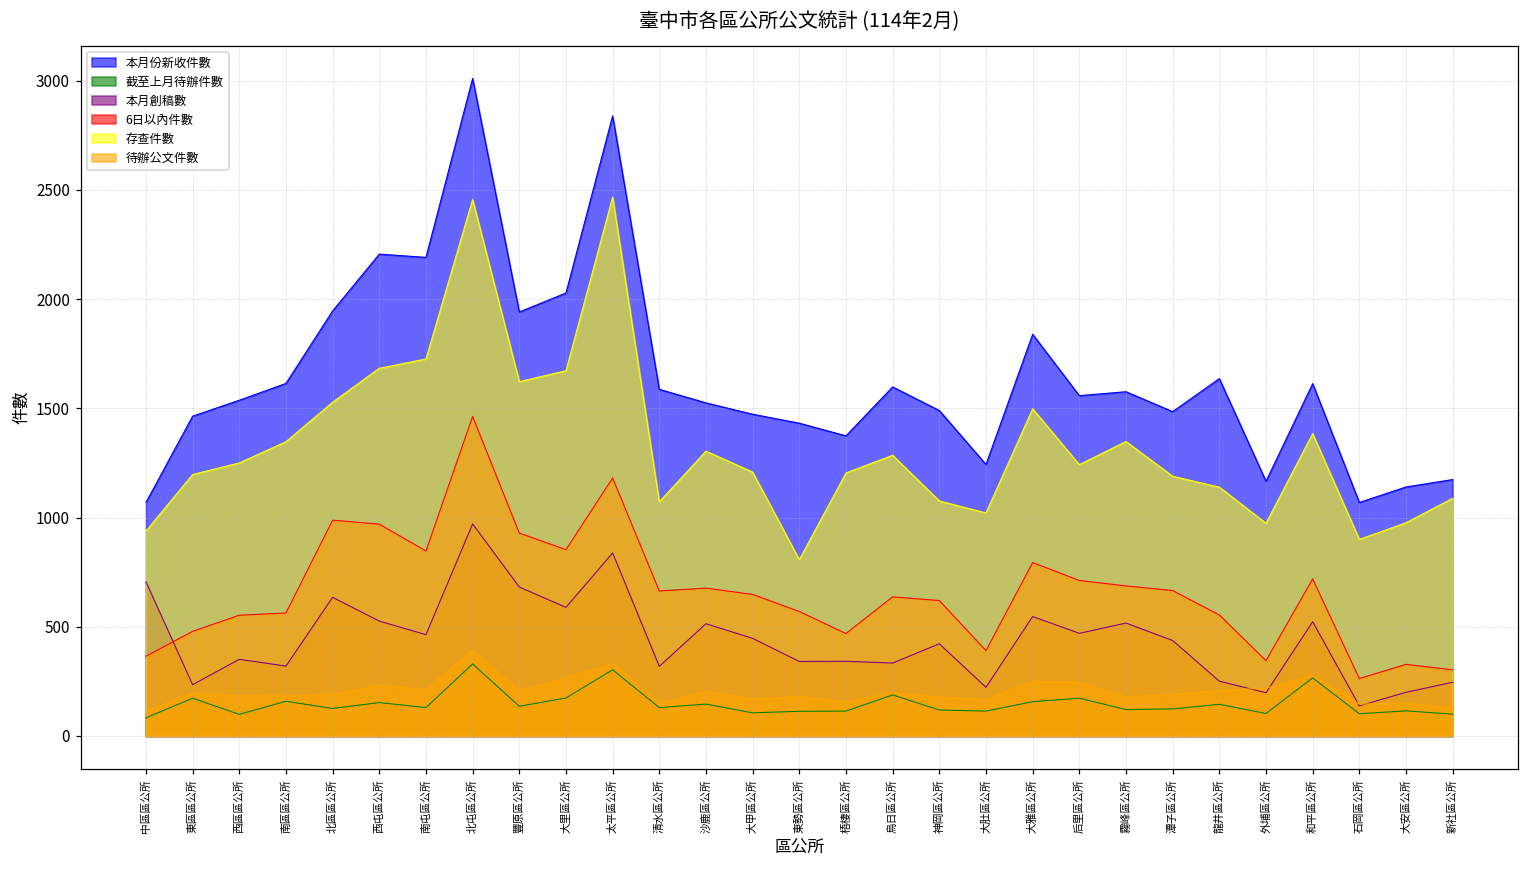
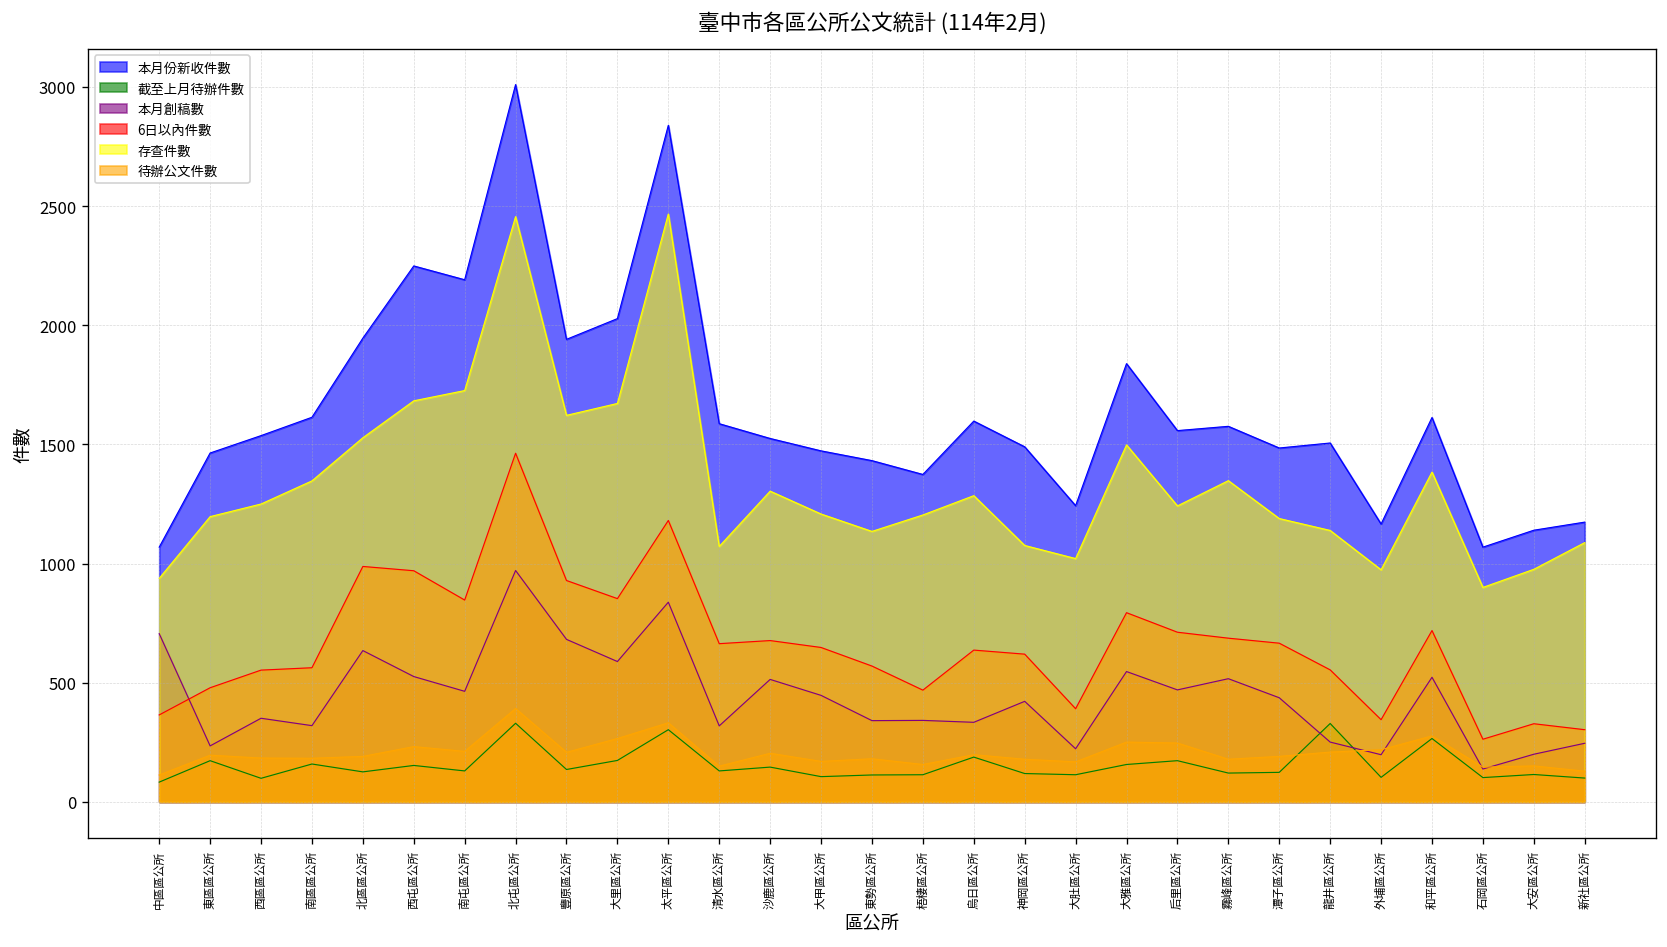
本月份新收件數, 西屯區公所: 2210 -> 2250
存查件數, 東勢區公所: 810 -> 1140
本月份新收件數, 龍井區公所: 1640 -> 1510
截至上月待辦件數, 龍井區公所: 150 -> 330
